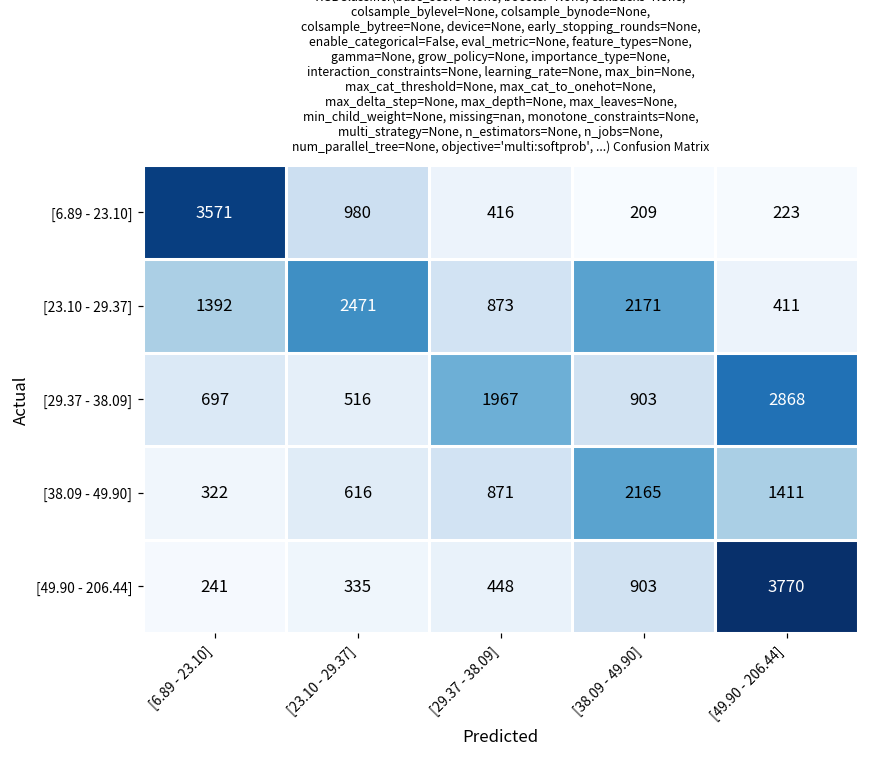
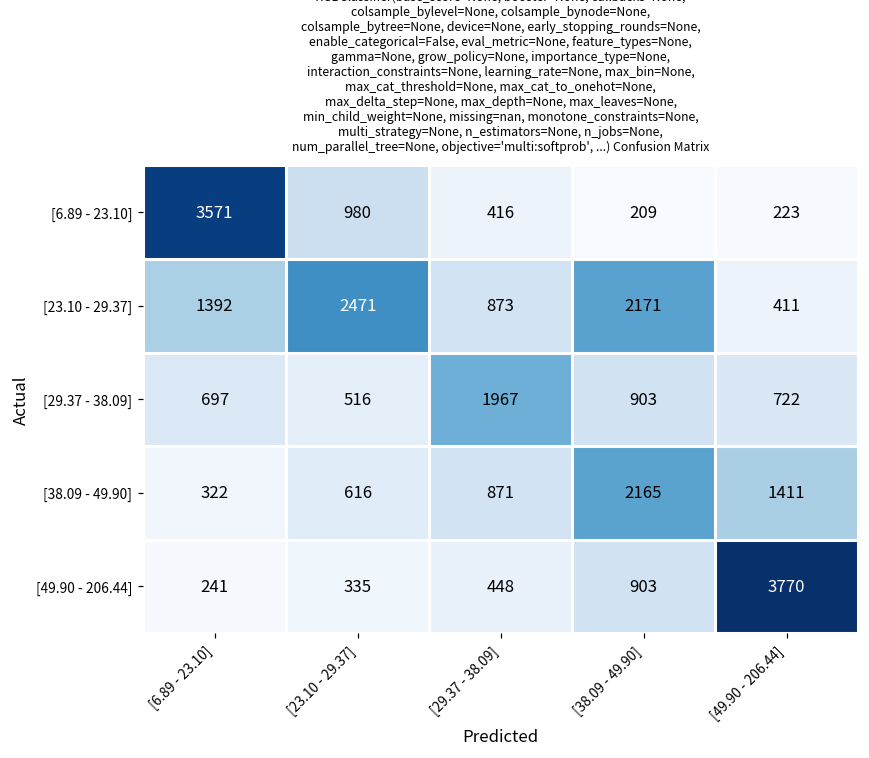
[29.37 - 38.09], [49.90 - 206.44]: 2868 -> 722
